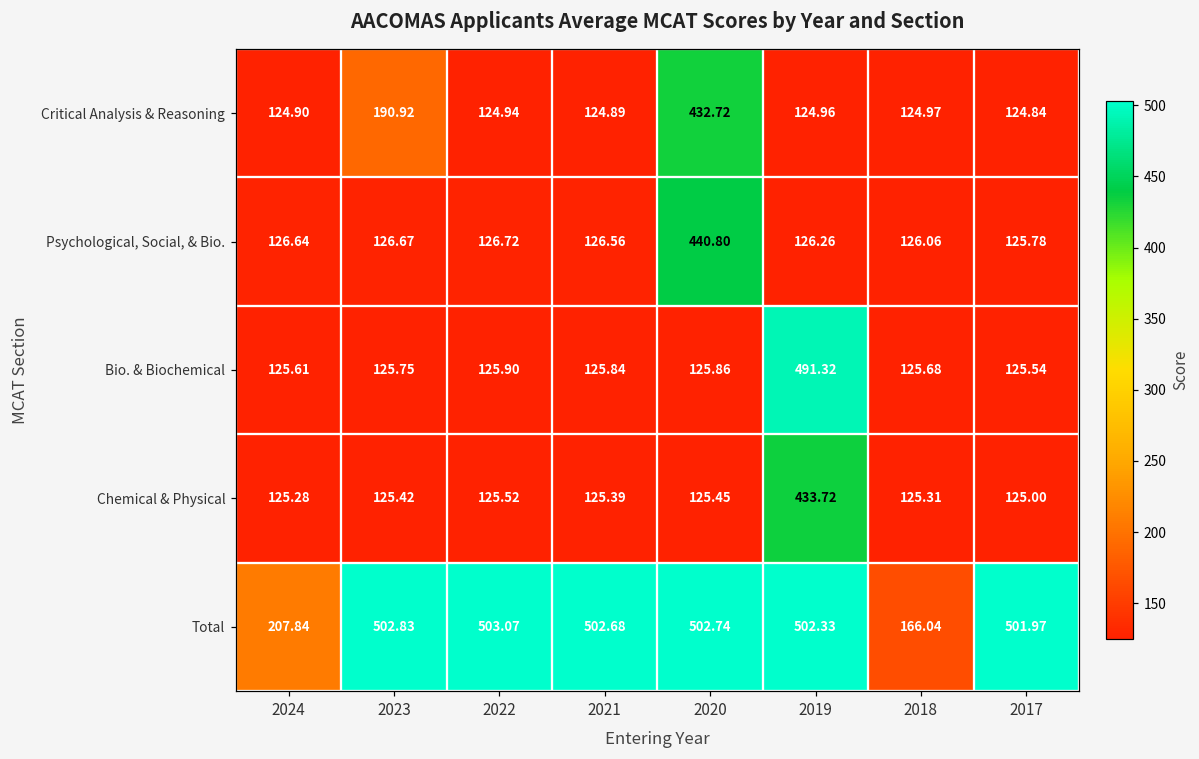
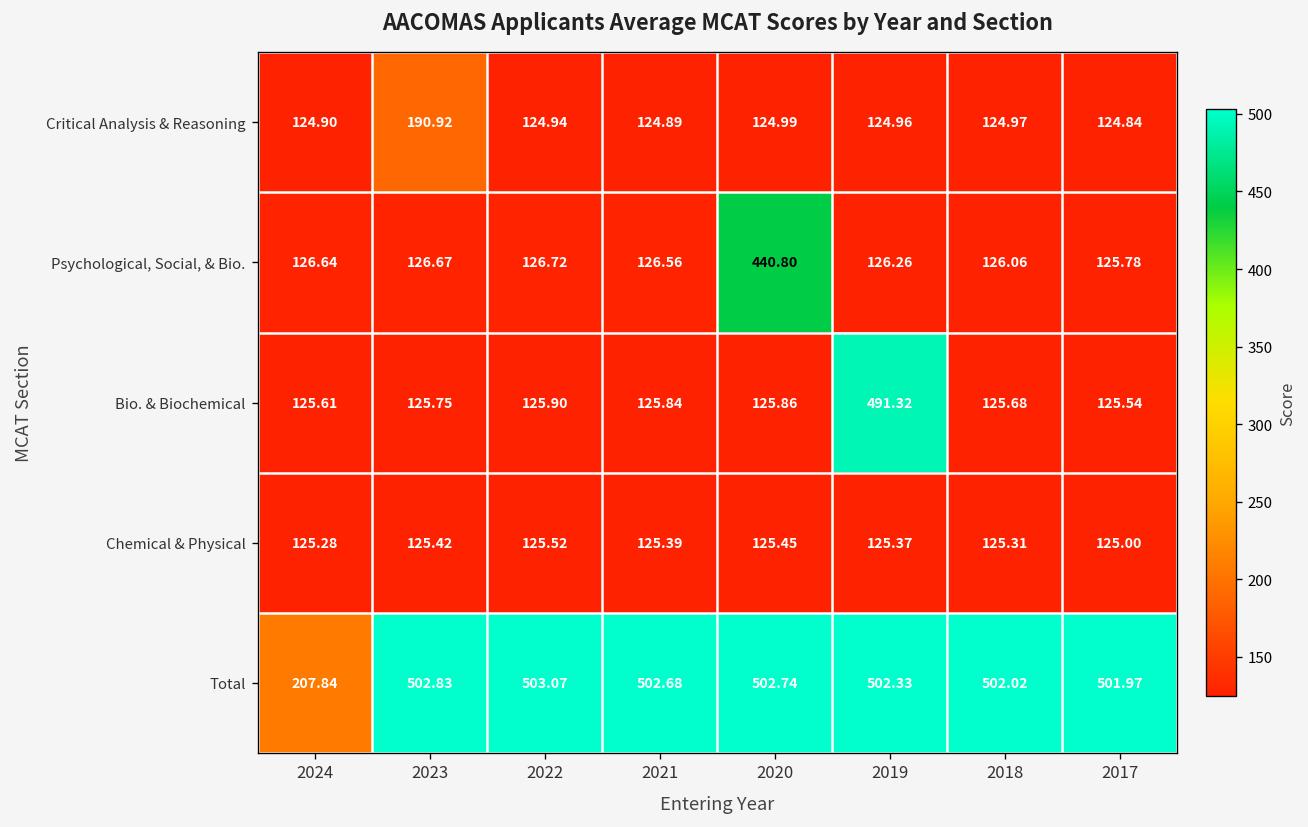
Critical Analysis & Reasoning, 2020: 432.72 -> 124.99
Chemical & Physical, 2019: 433.72 -> 125.37
Total, 2018: 166.04 -> 502.02
